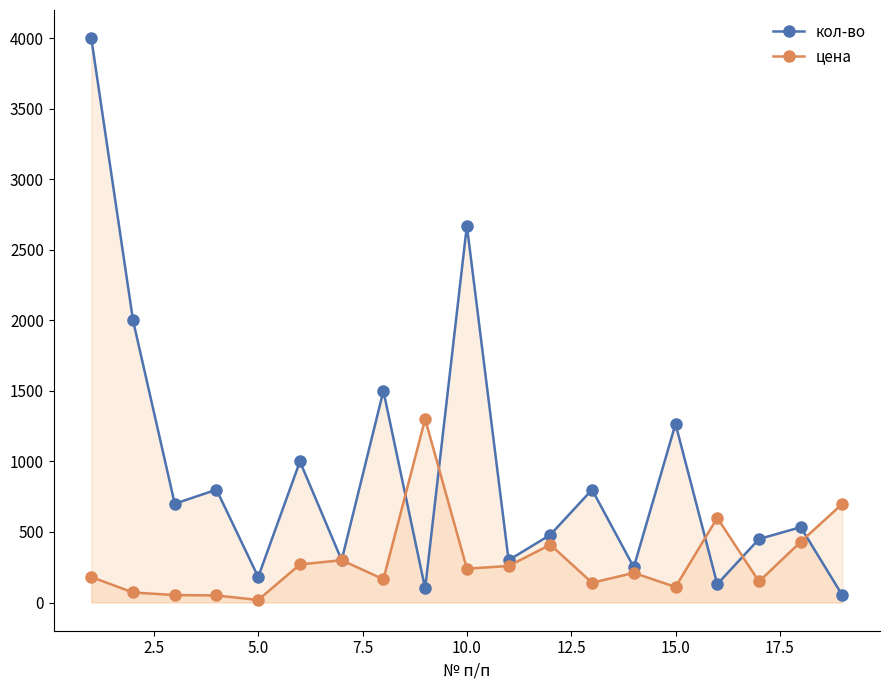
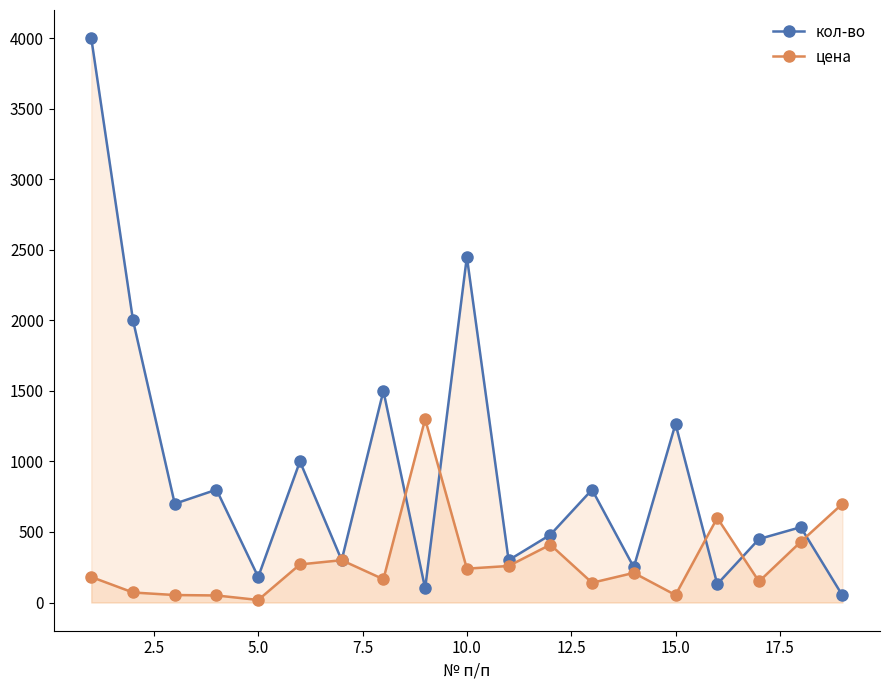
кол-во, 10.0: 2670 -> 2450
цена, 15.0: 110 -> 50
